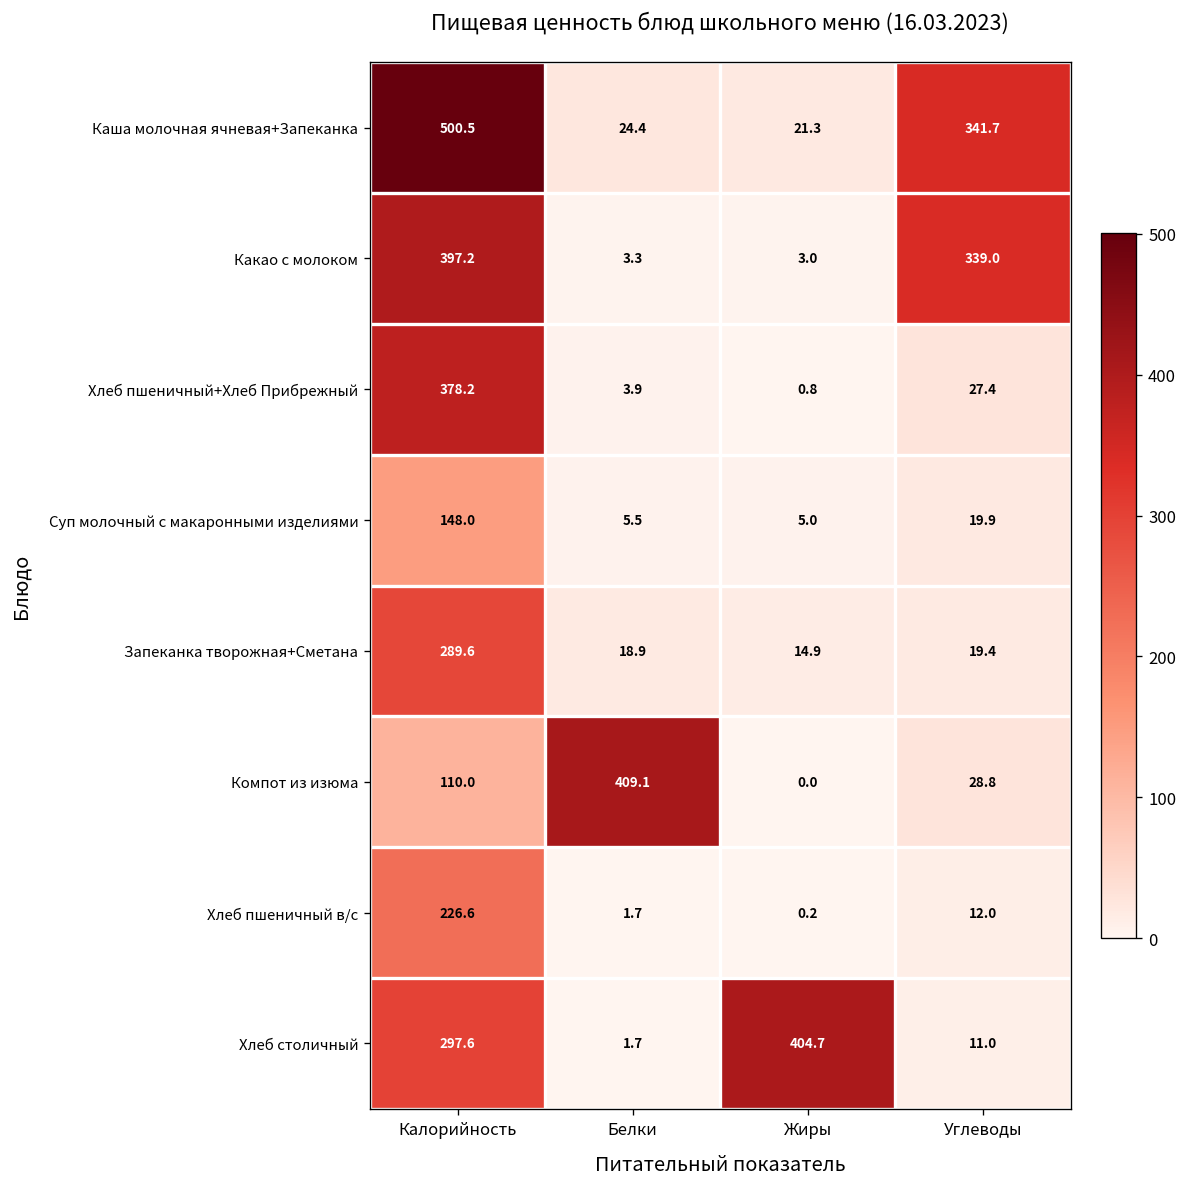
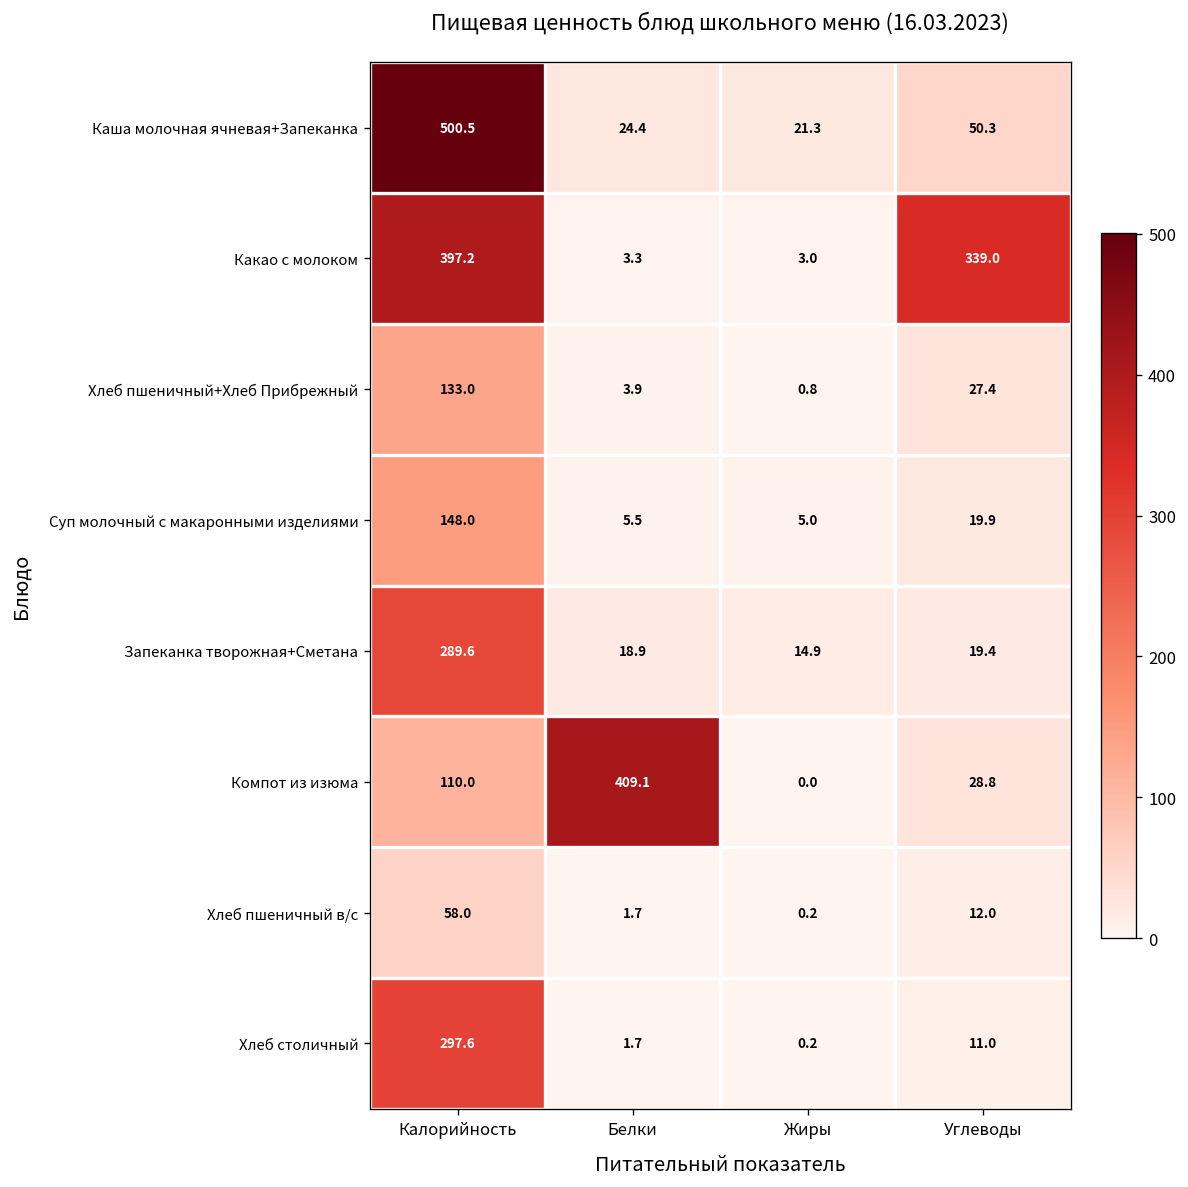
Каша молочная ячневая+Запеканка, Углеводы: 341.7 -> 50.3
Хлеб пшеничный+Хлеб Прибрежный, Калорийность: 378.2 -> 133.0
Хлеб пшеничный в/с, Калорийность: 226.6 -> 58.0
Хлеб столичный, Жиры: 404.7 -> 0.2
